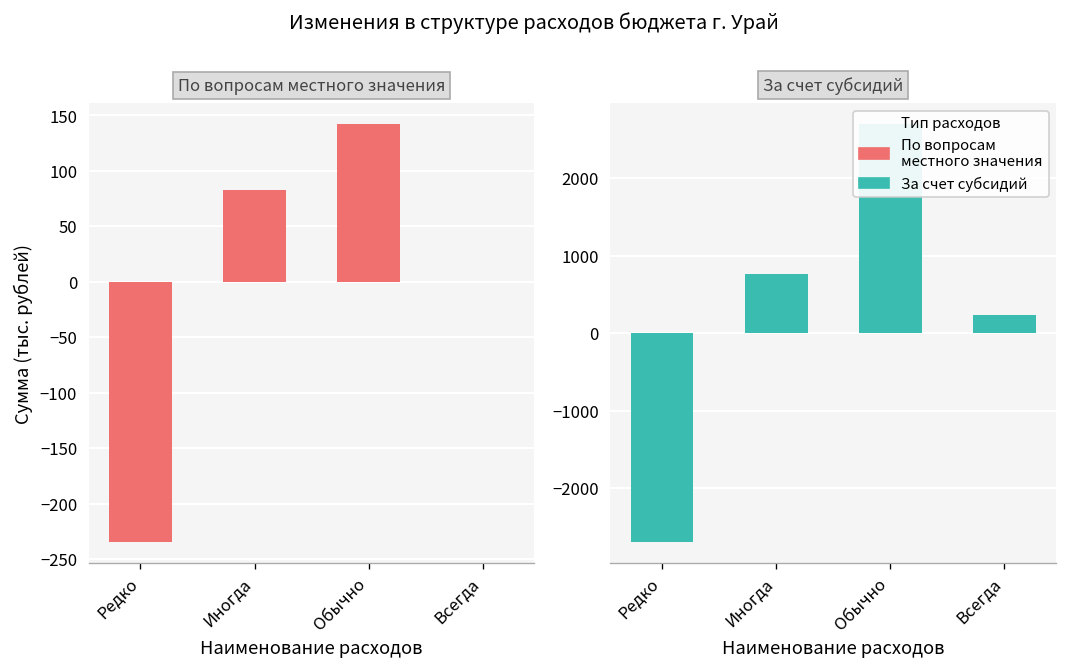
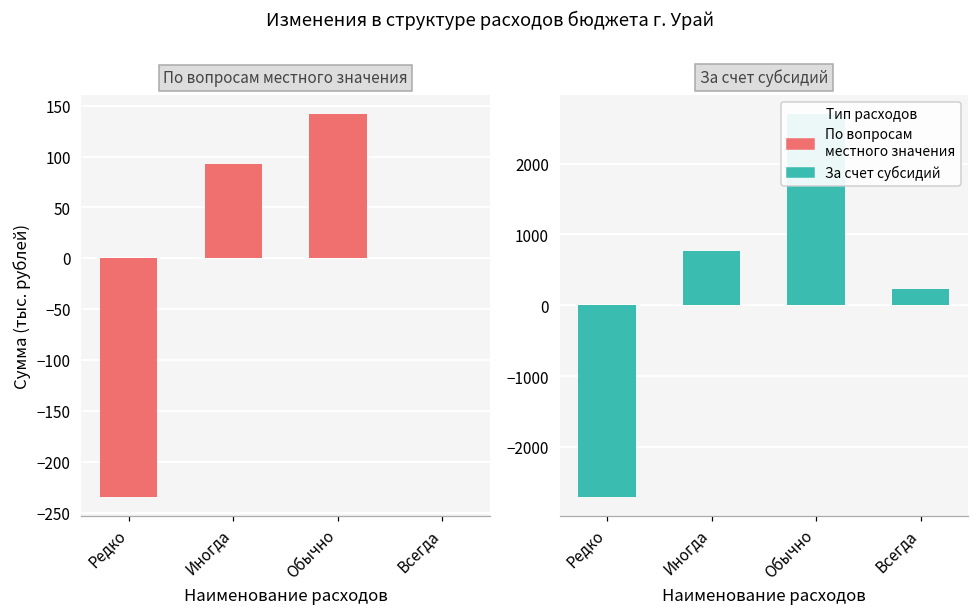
По вопросам местного значения, Иногда: 80 -> 90
